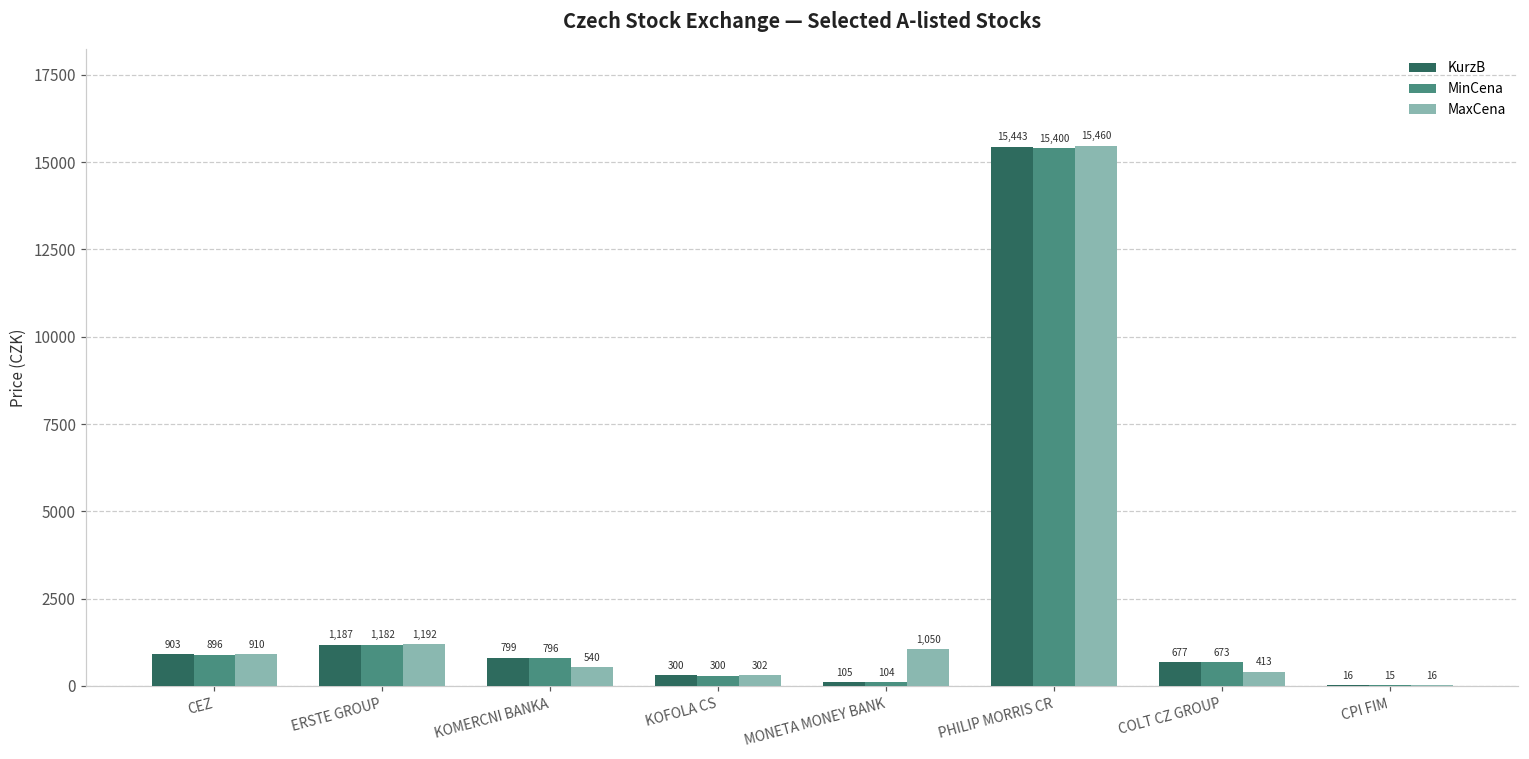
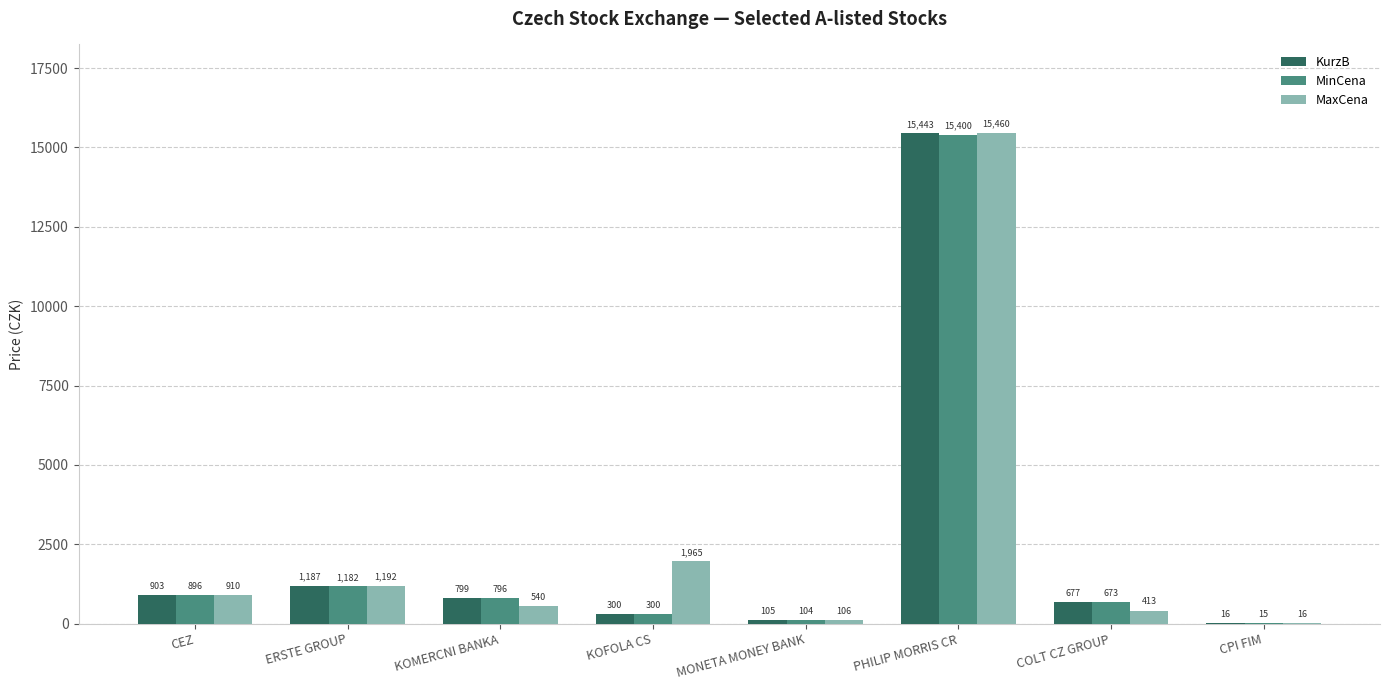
MaxCena, KOFOLA CS: 302 -> 1,965
MaxCena, MONETA MONEY BANK: 1,050 -> 106
